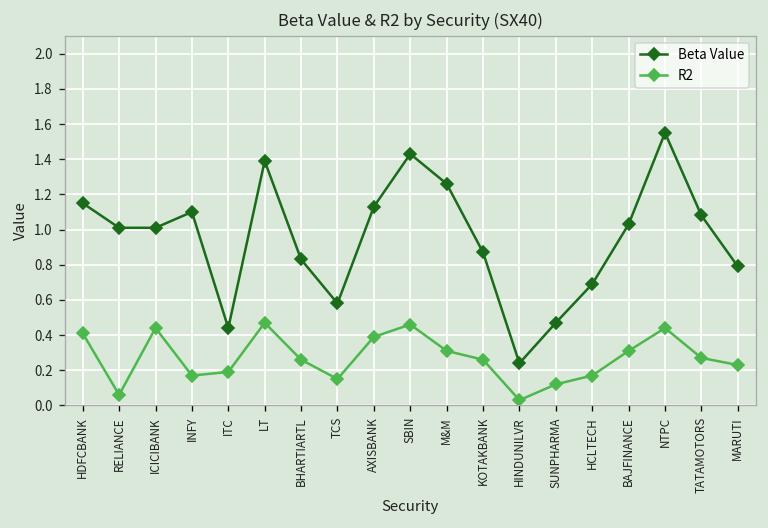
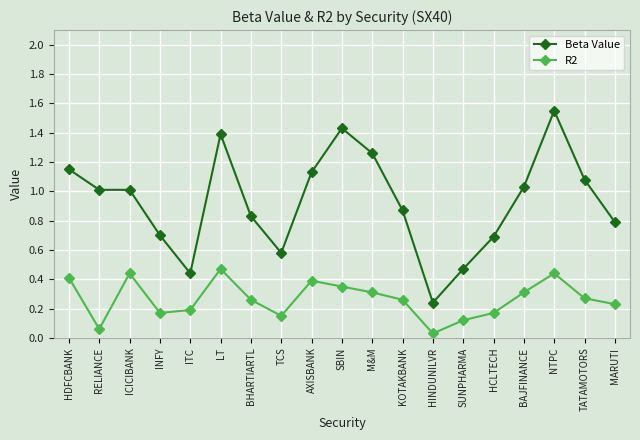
Beta Value, INFY: 1.1 -> 0.7
R2, SBIN: 0.46 -> 0.35
